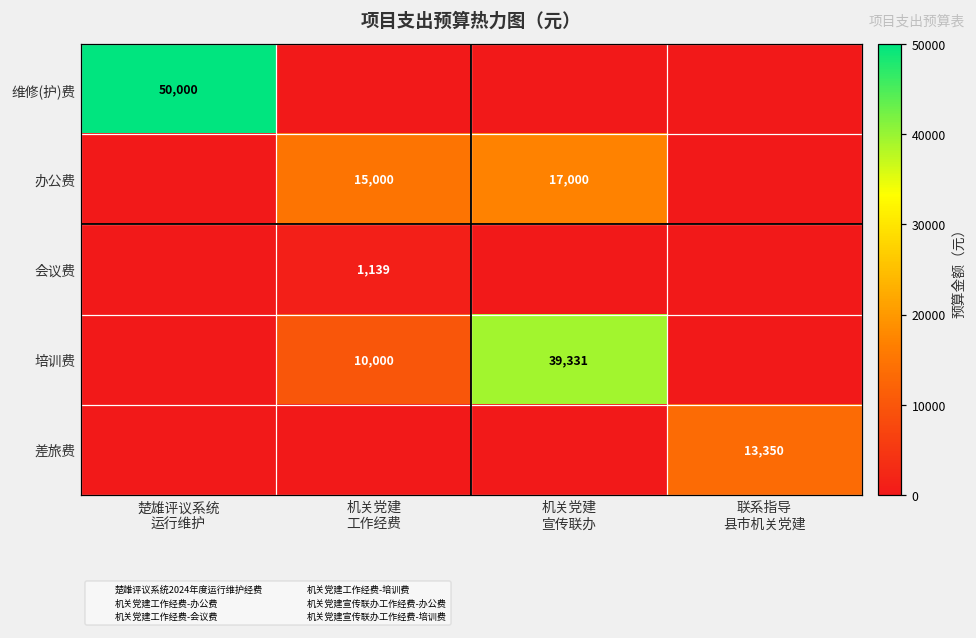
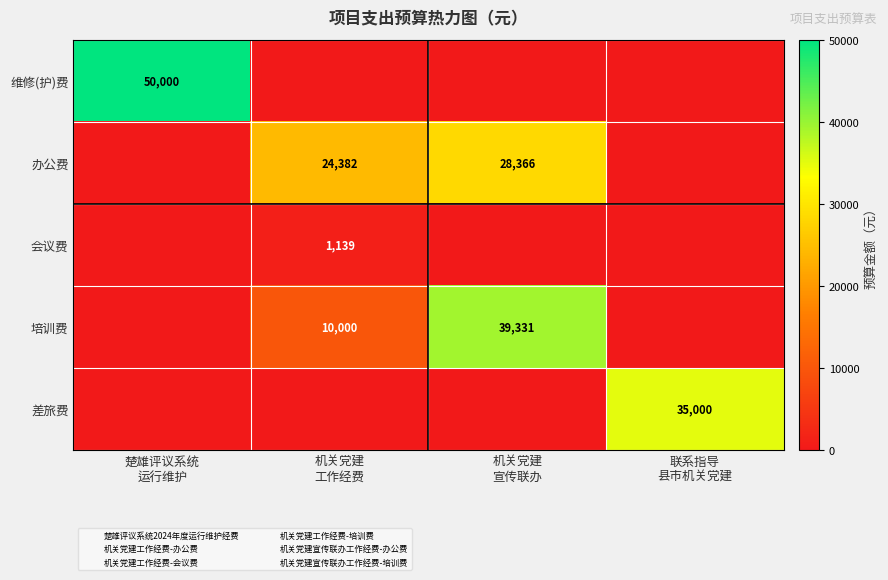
办公费, 机关党建 工作经费: 15,000 -> 24,382
办公费, 机关党建 宣传联办: 17,000 -> 28,366
差旅费, 联系指导 县市机关党建: 13,350 -> 35,000
